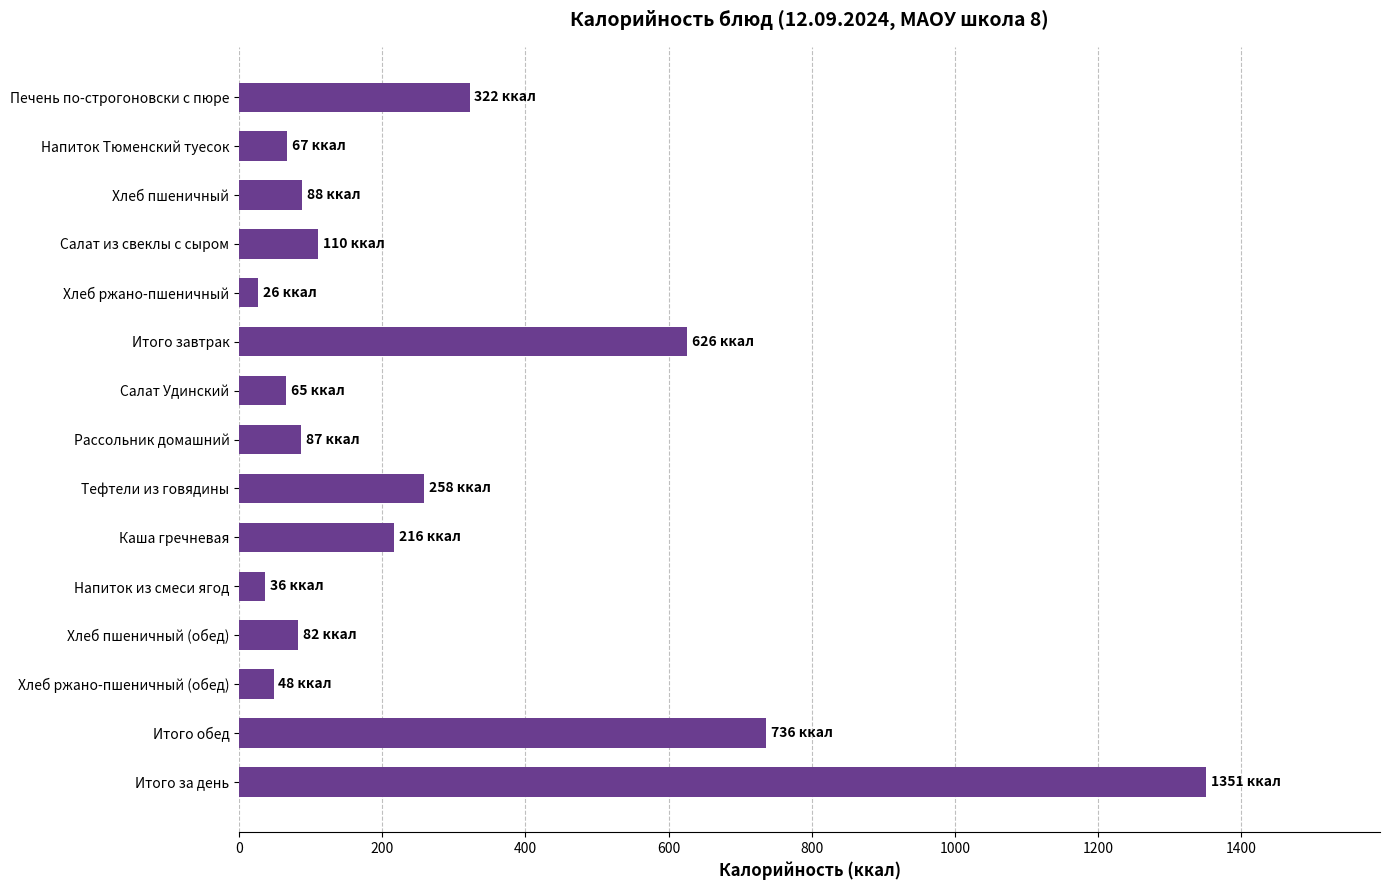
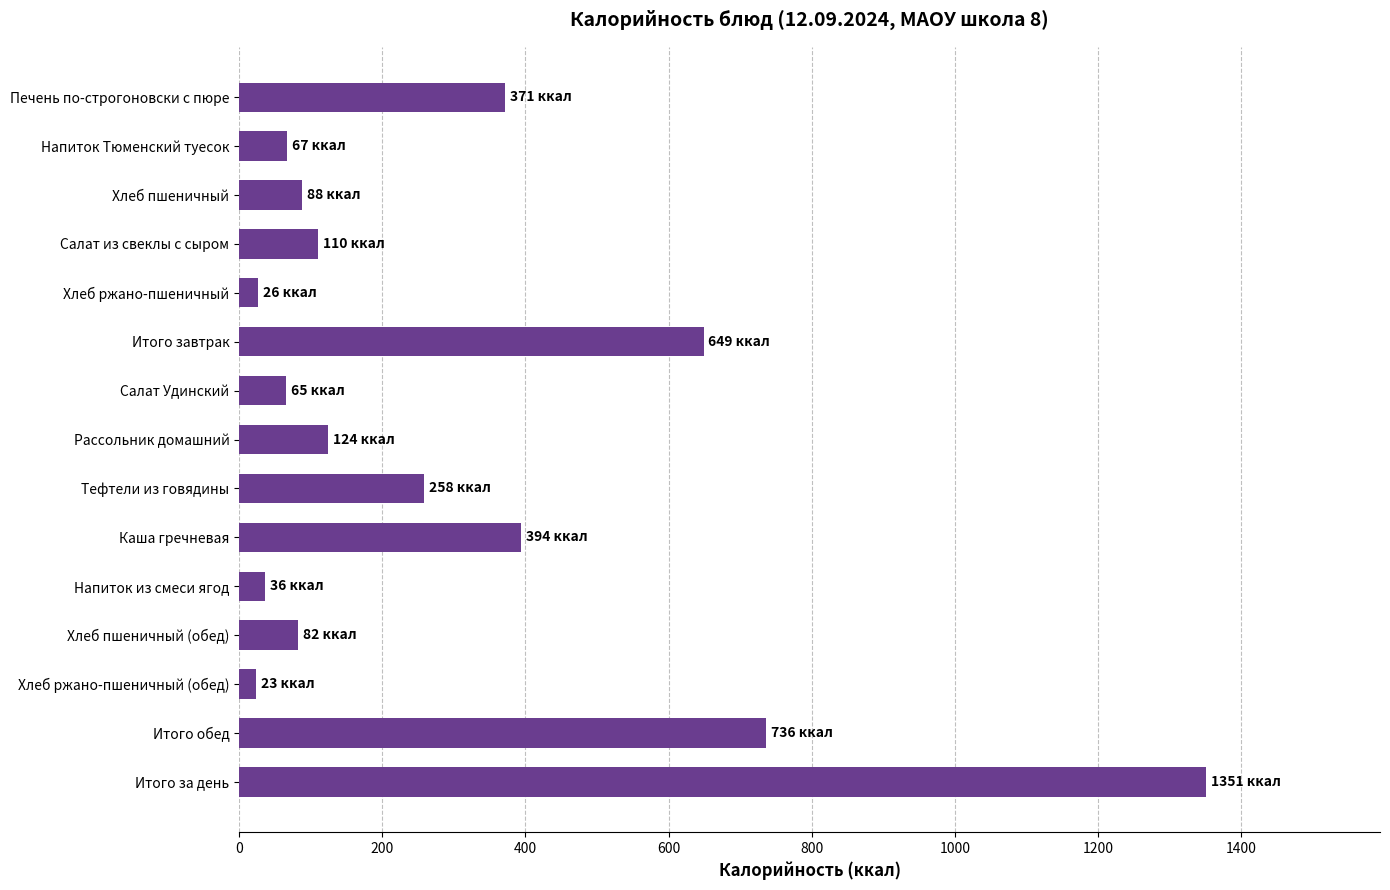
Печень по-строгоновски с пюре: 322 -> 371
Итого завтрак: 626 -> 649
Рассольник домашний: 87 -> 124
Каша гречневая: 216 -> 394
Хлеб ржано-пшеничный (обед): 48 -> 23
